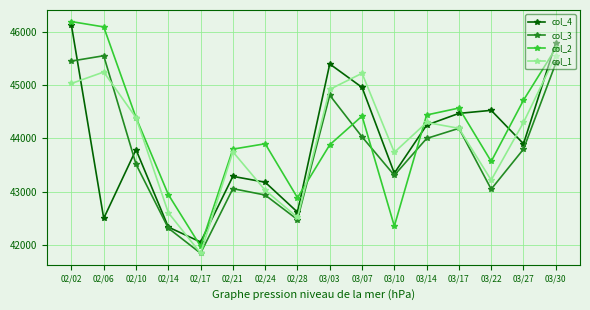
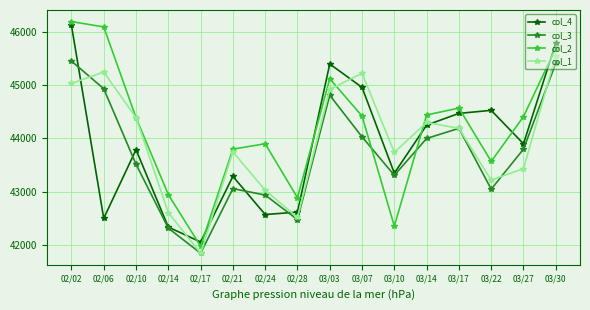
col_3, 02/06: 45600 -> 44900
col_4, 02/24: 43200 -> 42600
col_2, 03/03: 43900 -> 45100
col_2, 03/27: 44700 -> 44400
col_1, 03/27: 44300 -> 43400
